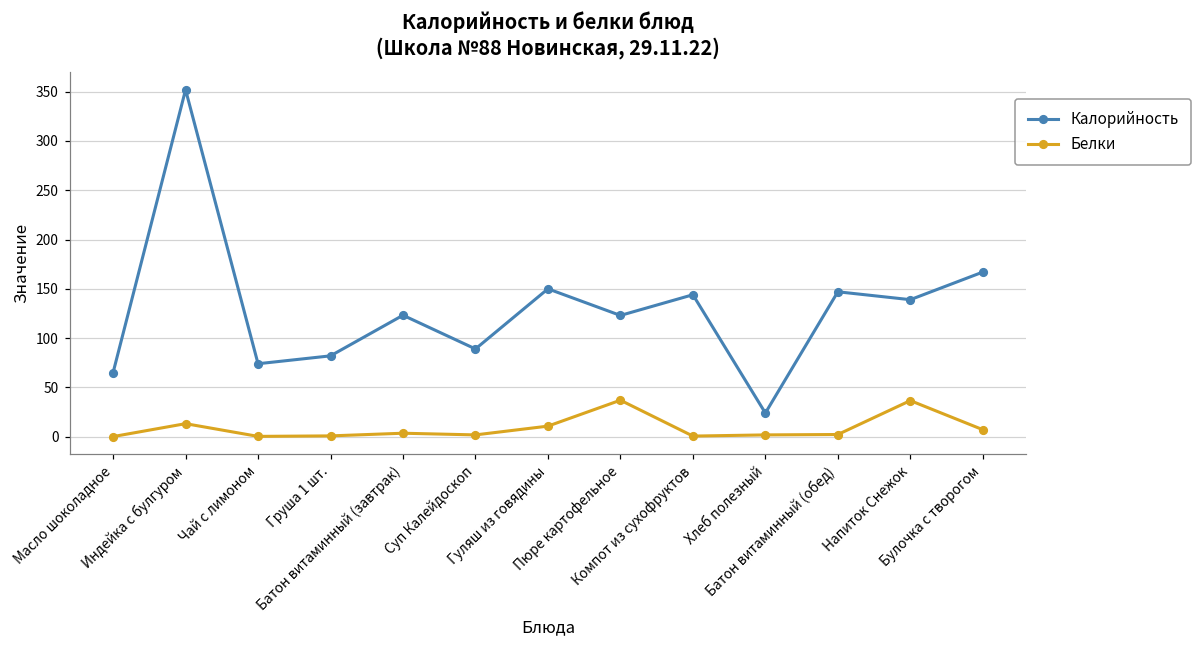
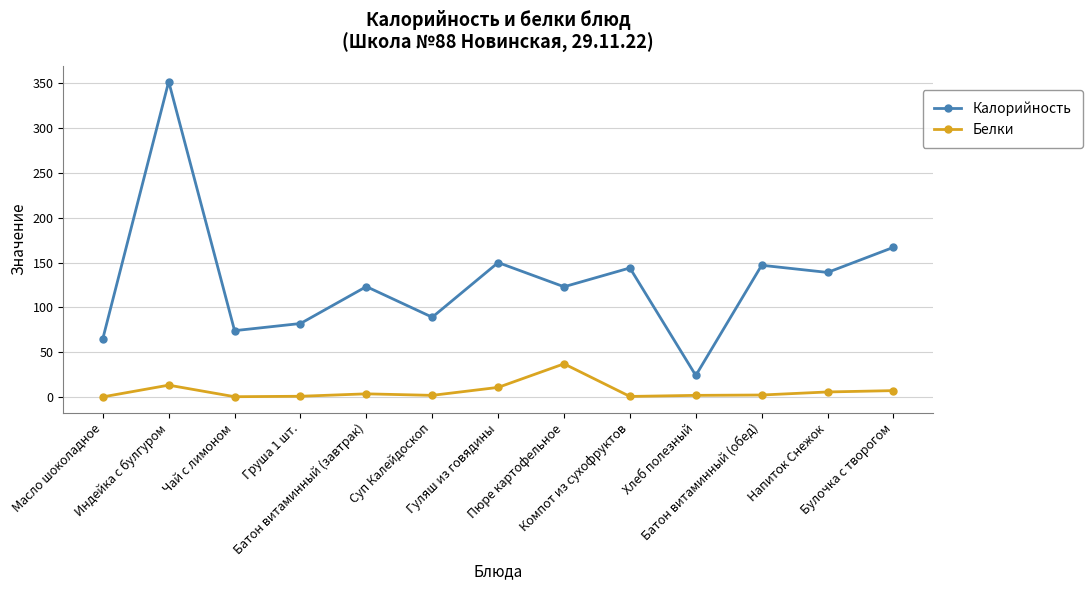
Белки, Напиток Снежок: 40 -> 10
